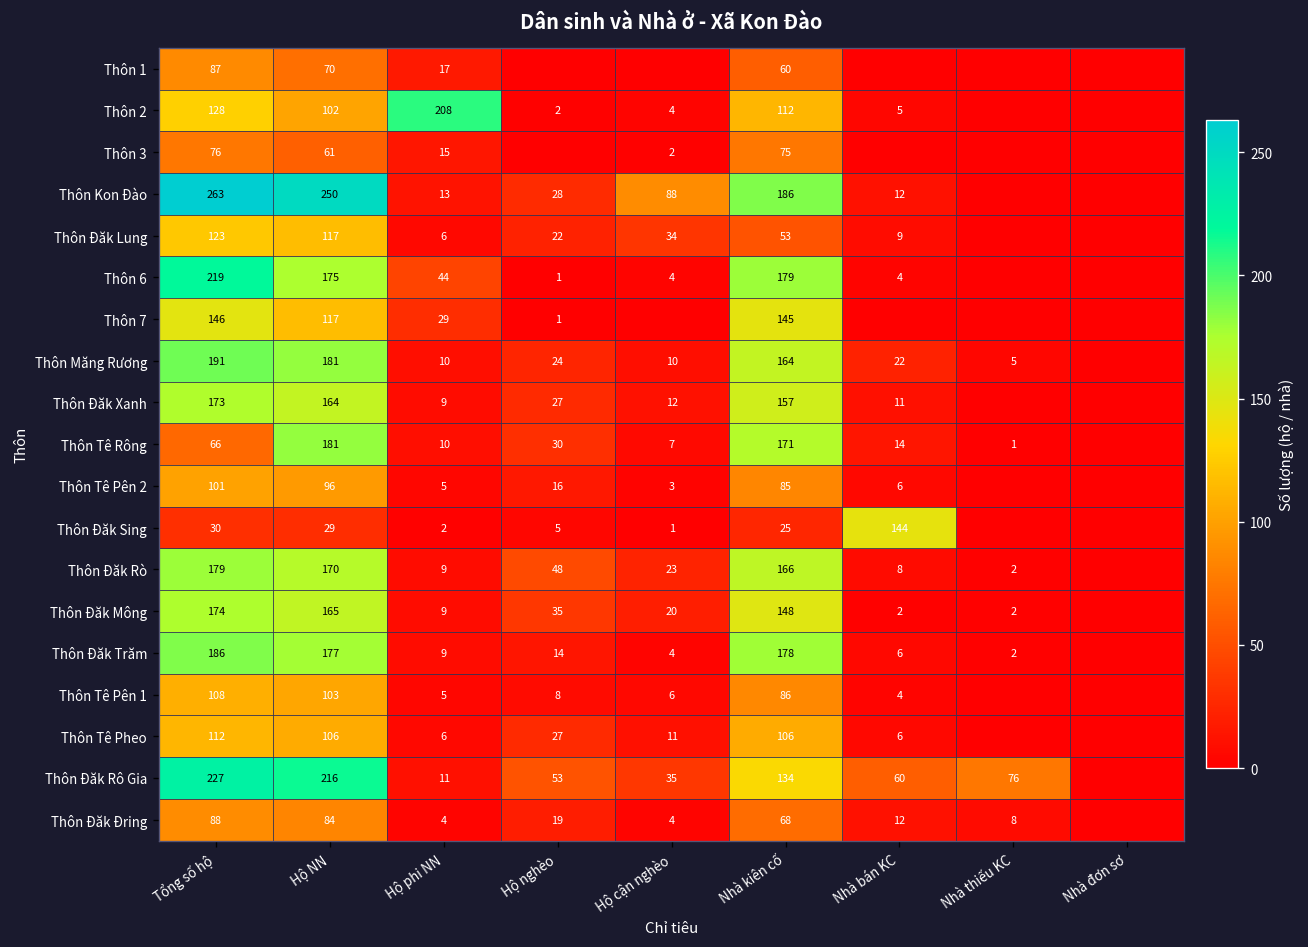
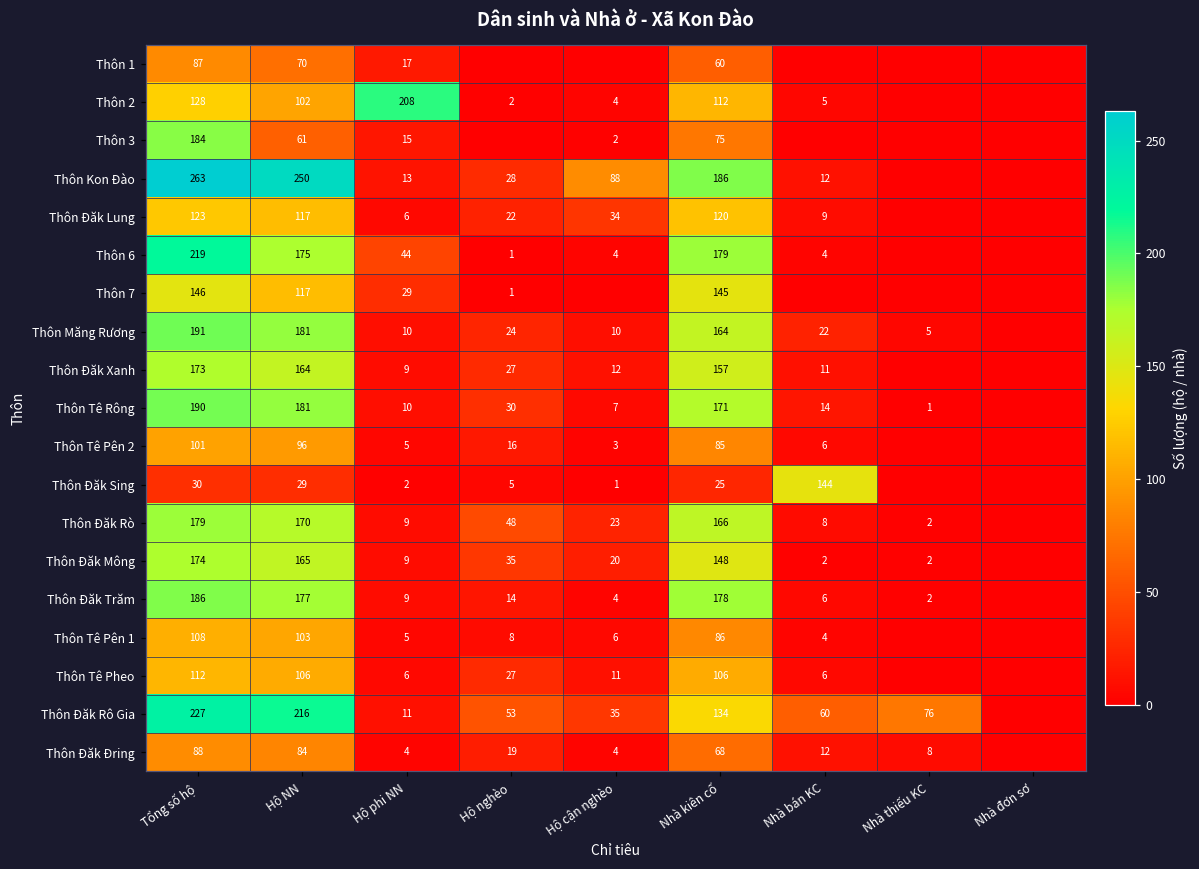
Thôn 3, Tổng số hộ: 76 -> 184
Thôn Đăk Lung, Nhà kiên cố: 53 -> 120
Thôn Tê Rông, Tổng số hộ: 66 -> 190
